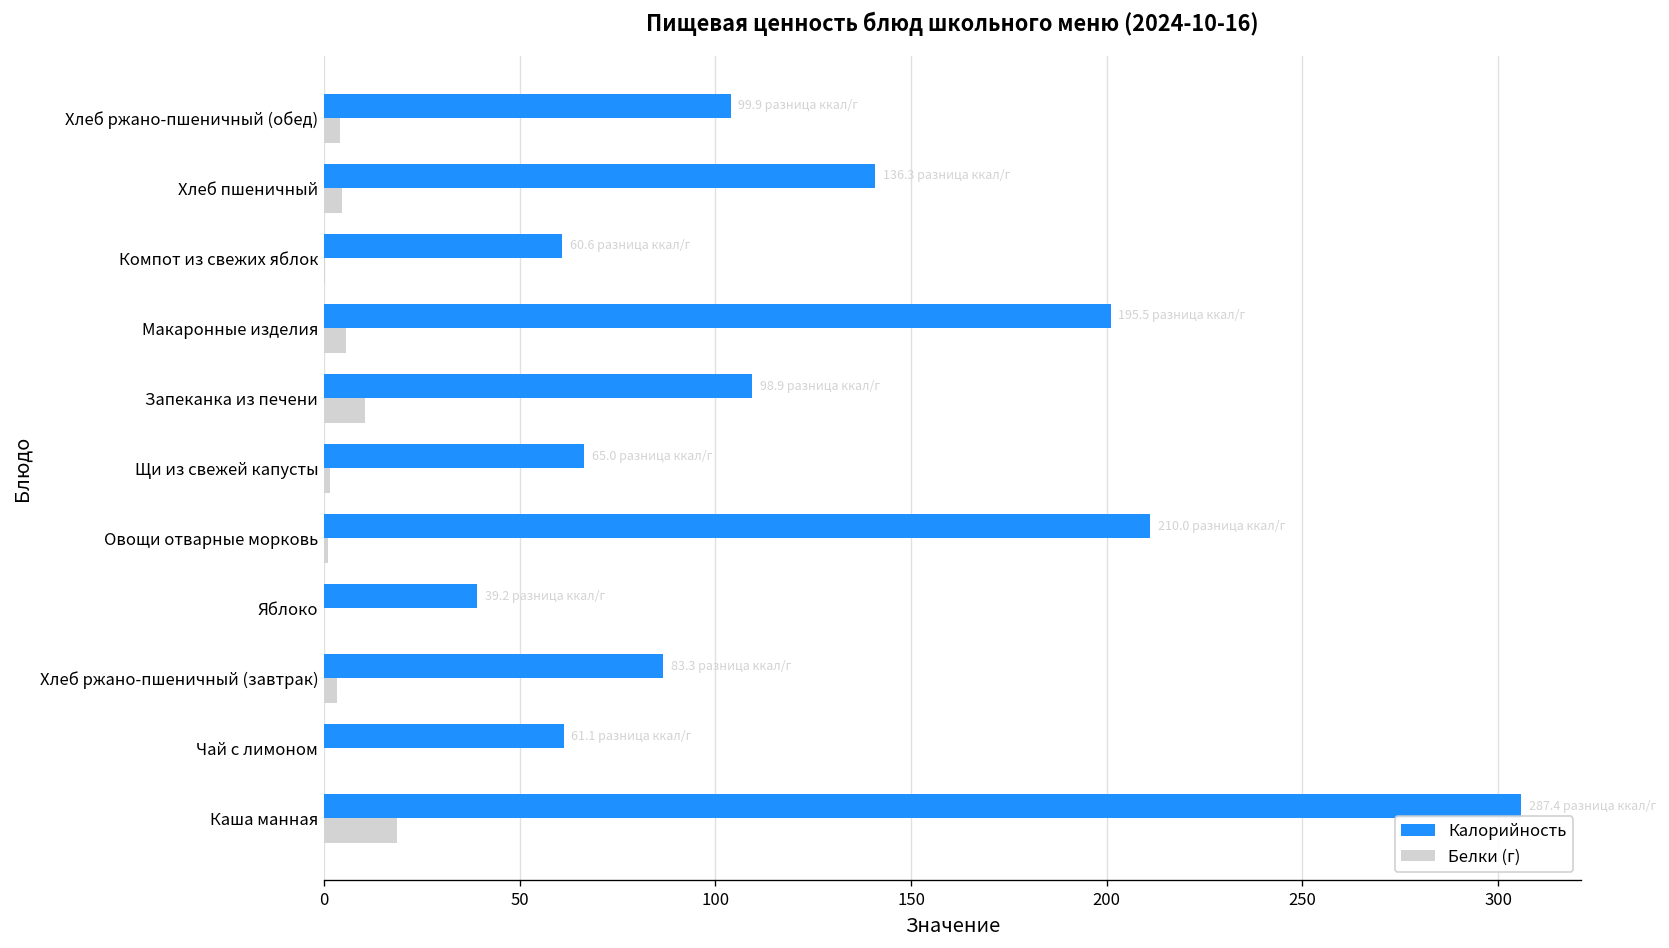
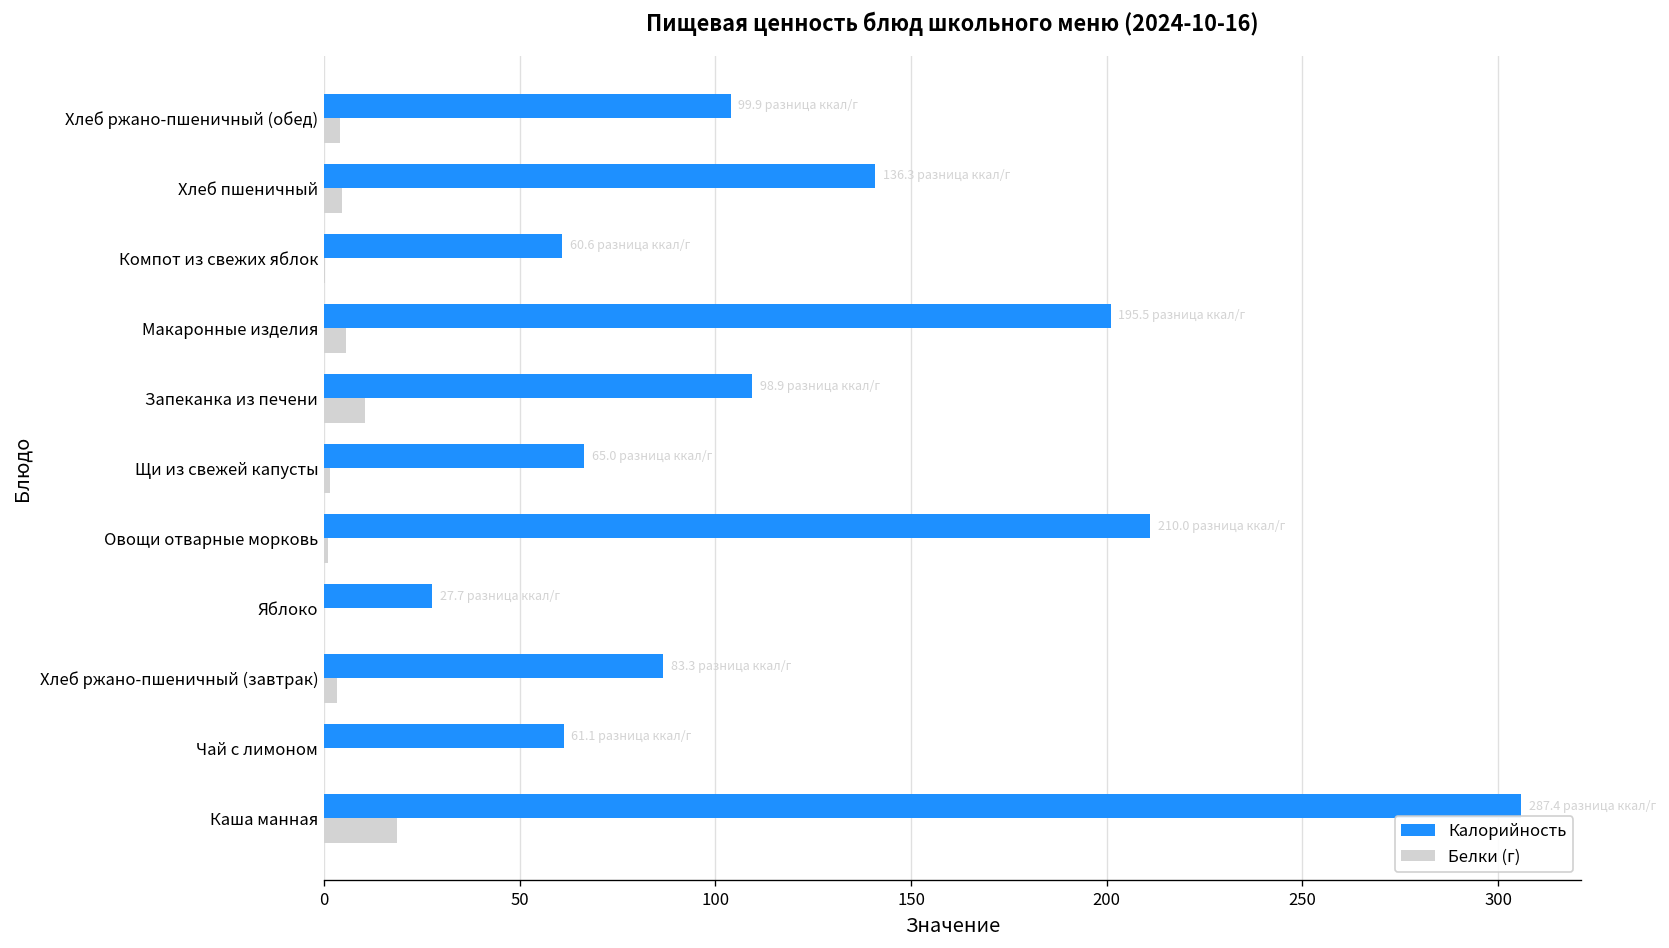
Калорийность, Яблоко: 39 -> 28
